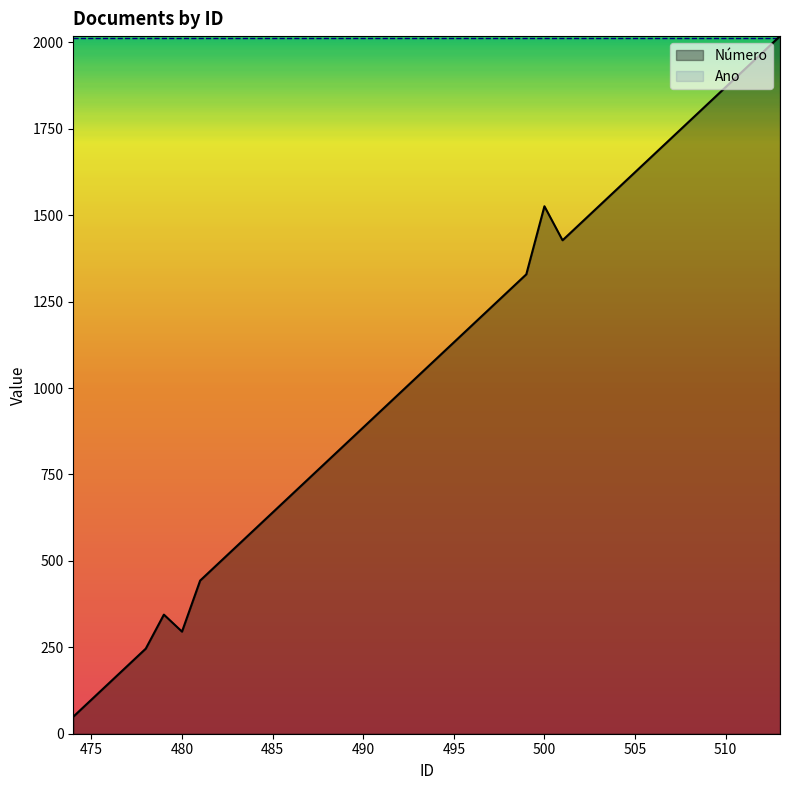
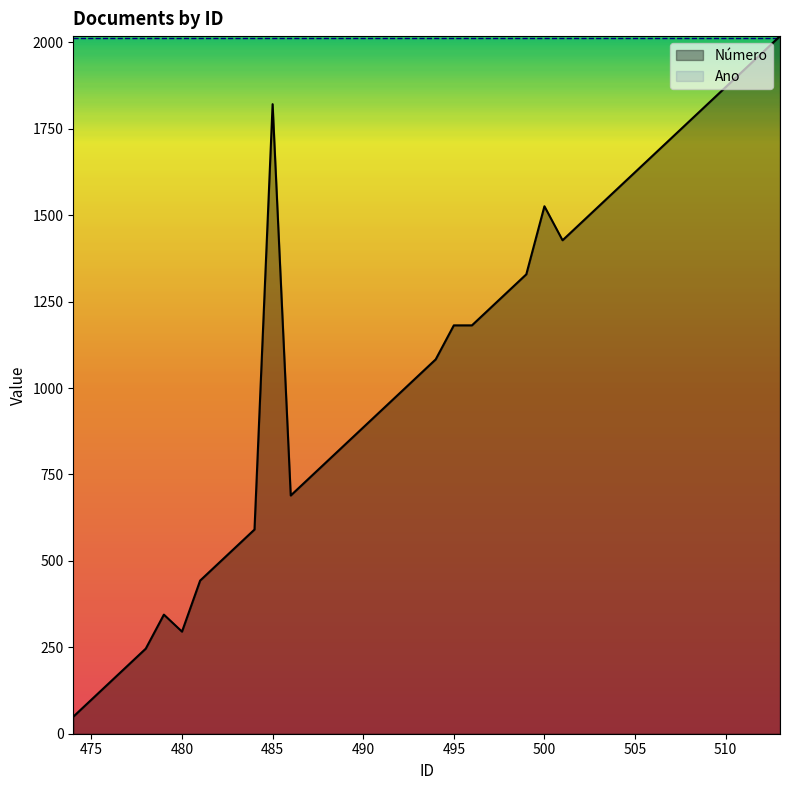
Número, 485: 640 -> 1820
Número, 495: 1130 -> 1180
